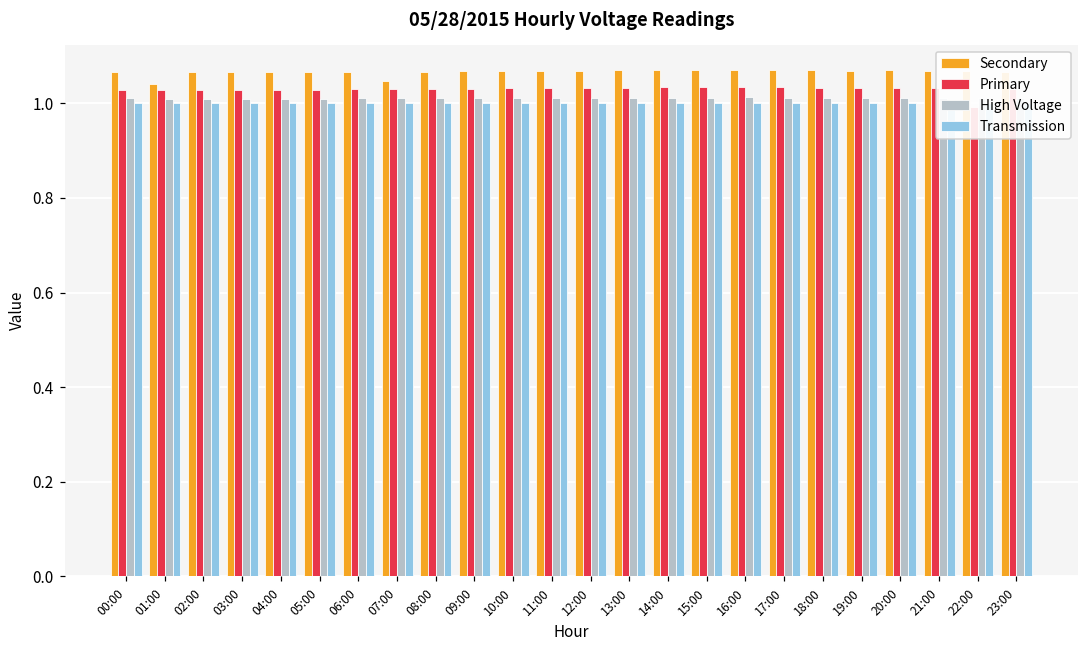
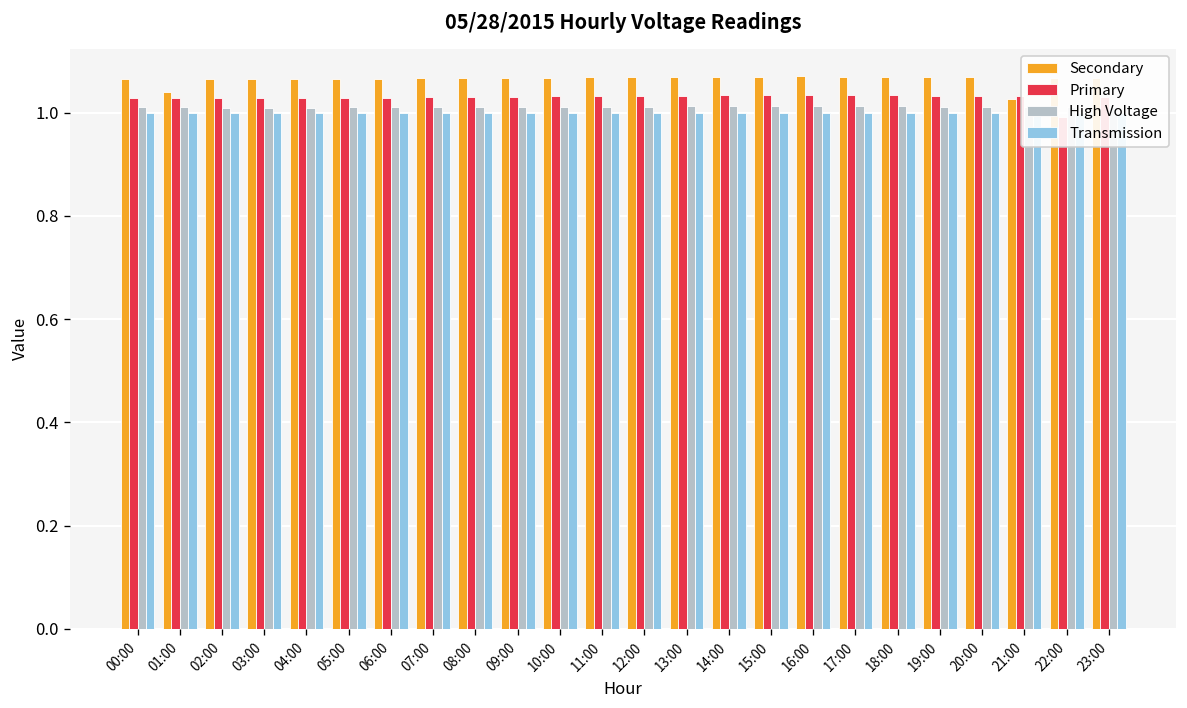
Secondary, 07:00: 1.05 -> 1.07
Secondary, 21:00: 1.07 -> 1.03
